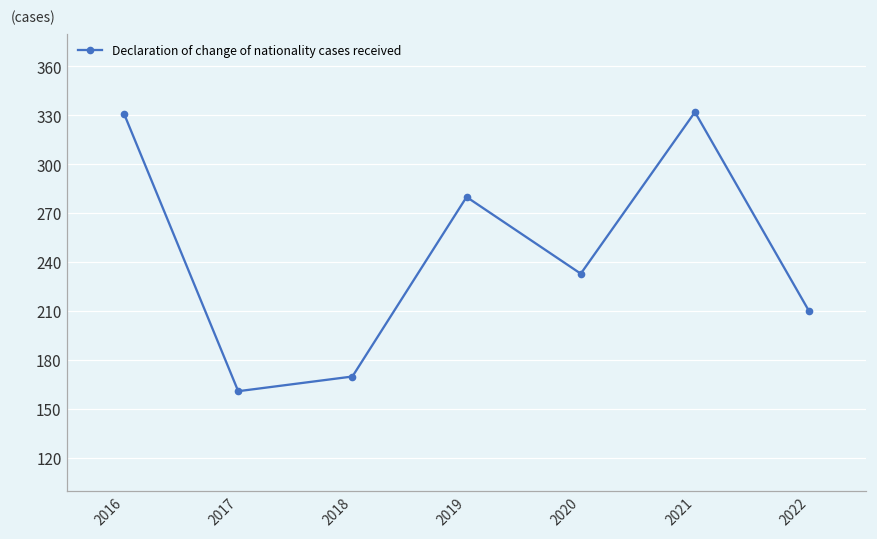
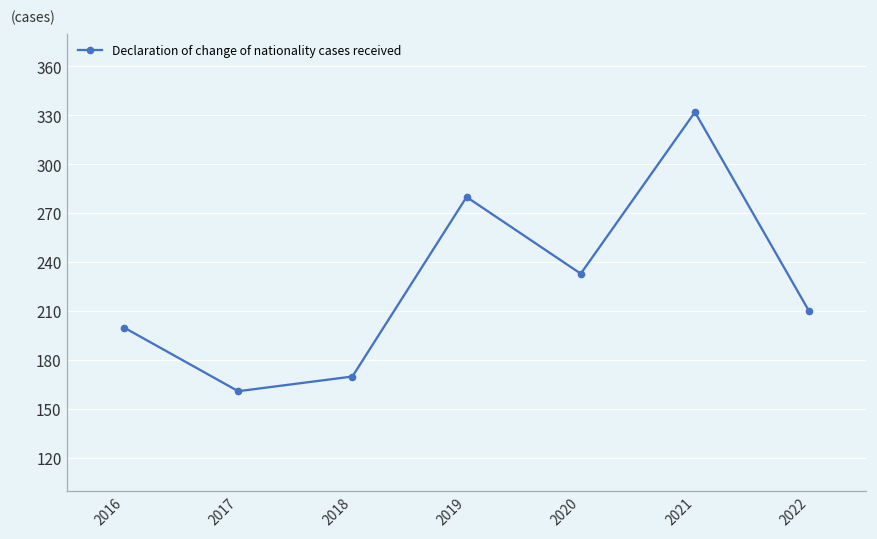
2016: 331 -> 200
